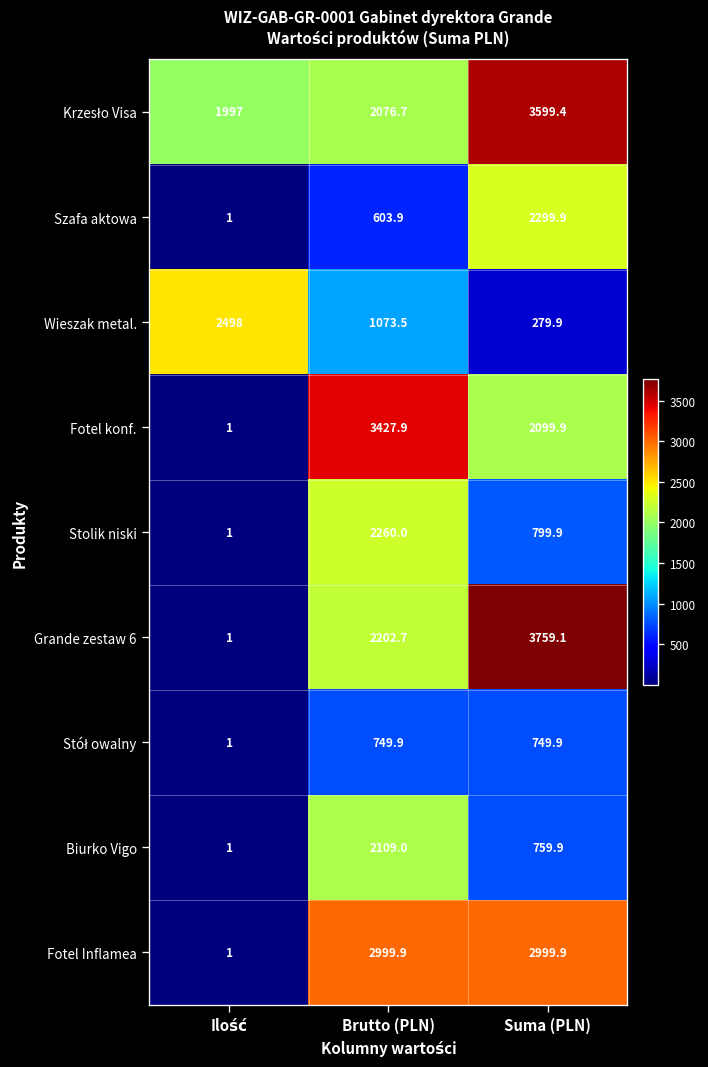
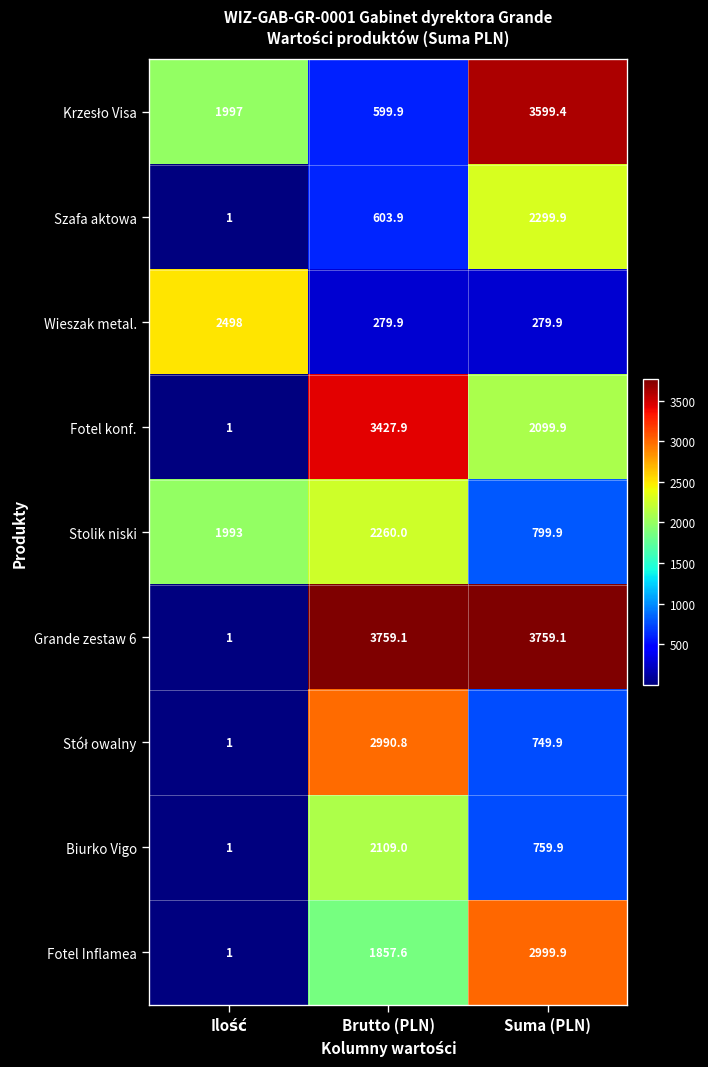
Krzesło Visa, Brutto (PLN): 2076.7 -> 599.9
Wieszak metal., Brutto (PLN): 1073.5 -> 279.9
Stolik niski, Ilość: 1 -> 1993
Grande zestaw 6, Brutto (PLN): 2202.7 -> 3759.1
Stół owalny, Brutto (PLN): 749.9 -> 2990.8
Fotel Inflamea, Brutto (PLN): 2999.9 -> 1857.6
